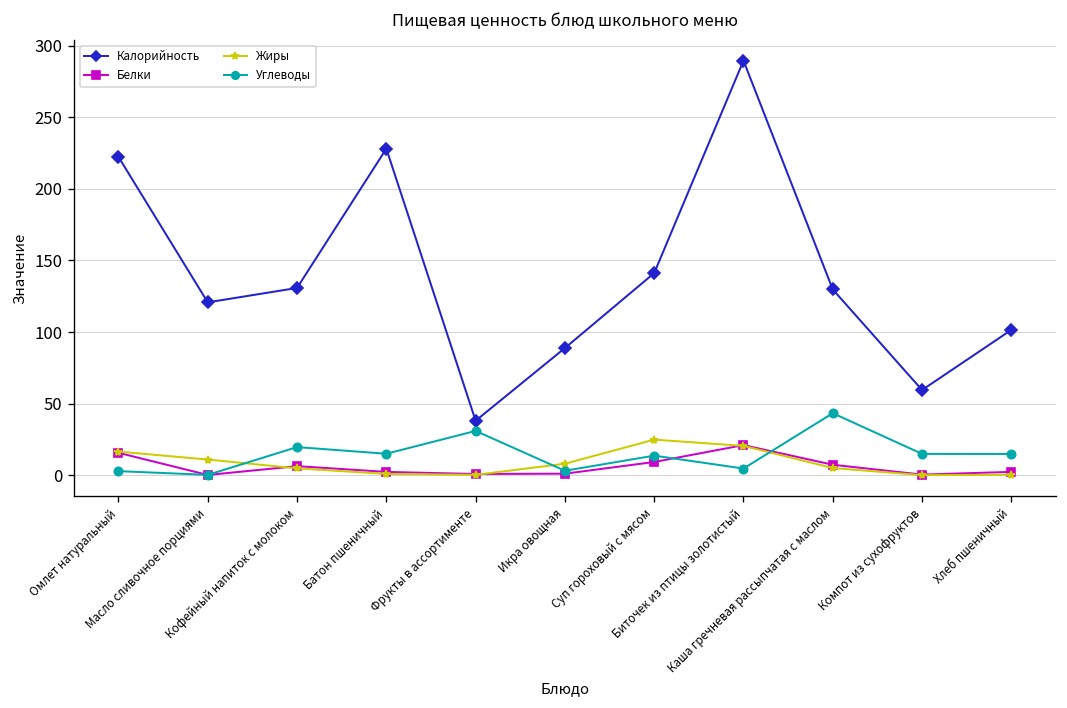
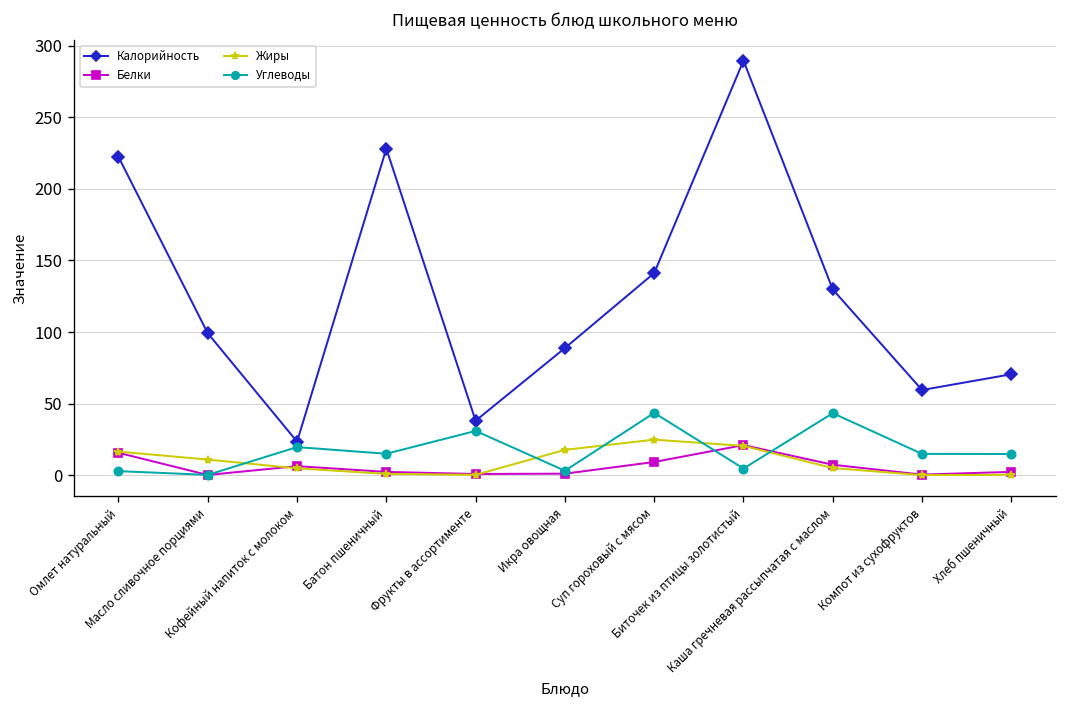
Калорийность, Масло сливочное порциями: 121 -> 99
Калорийность, Кофейный напиток с молоком: 131 -> 23
Жиры, Икра овощная: 8 -> 18
Углеводы, Суп гороховый с мясом: 14 -> 43
Калорийность, Хлеб пшеничный: 102 -> 71
